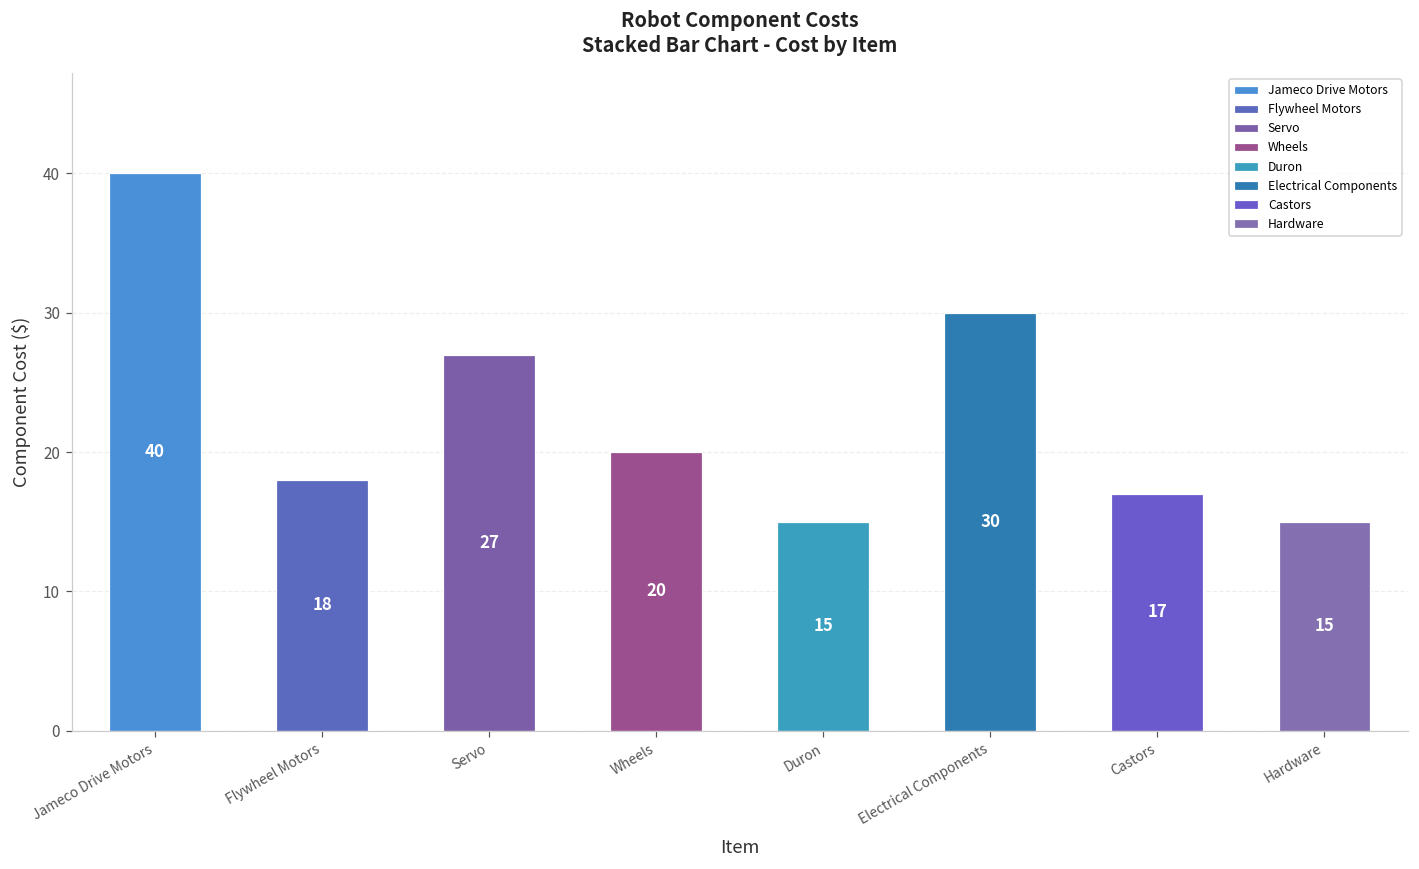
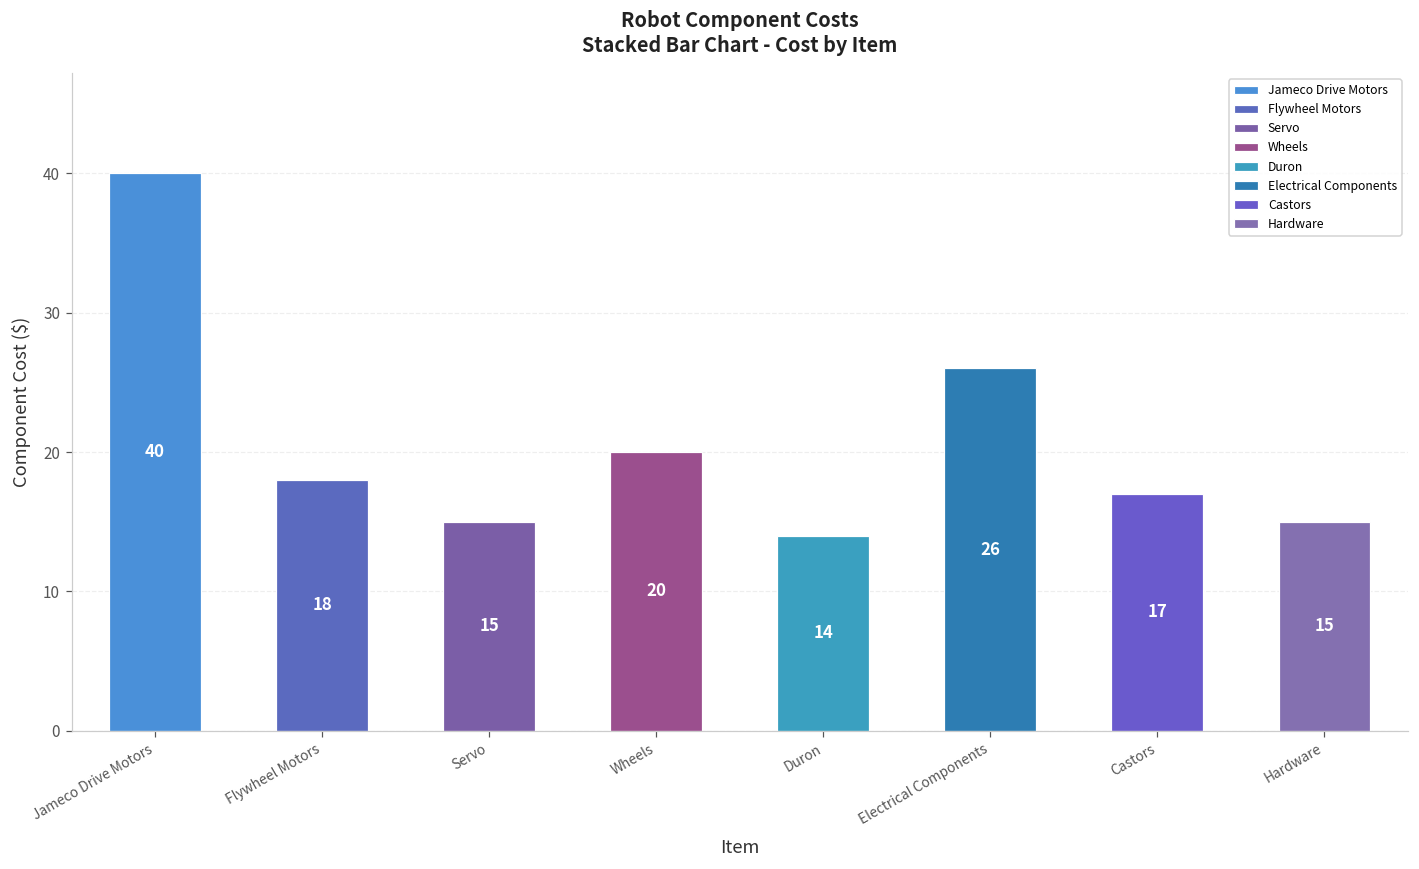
Servo: 27 -> 15
Duron: 15 -> 14
Electrical Components: 30 -> 26
